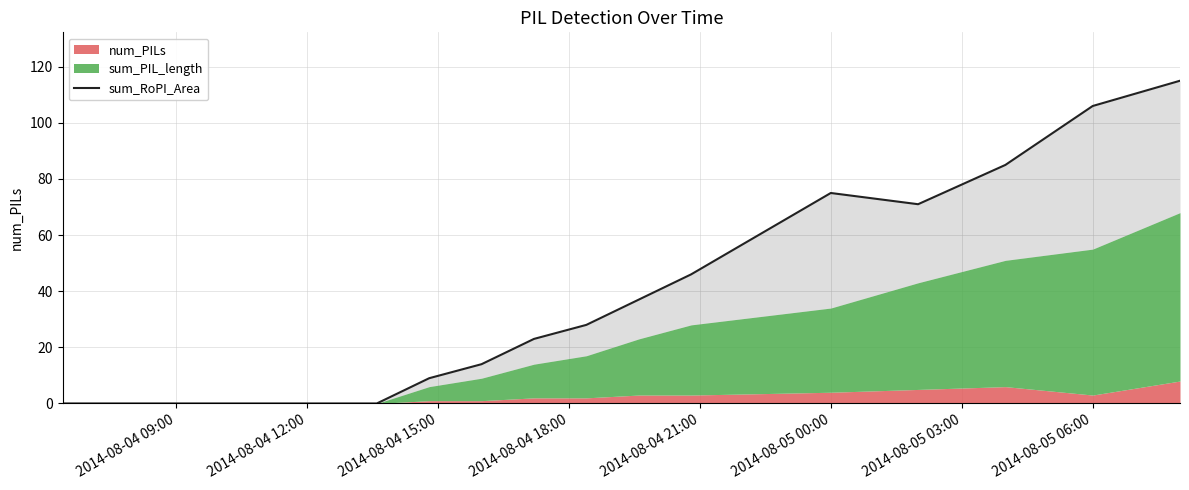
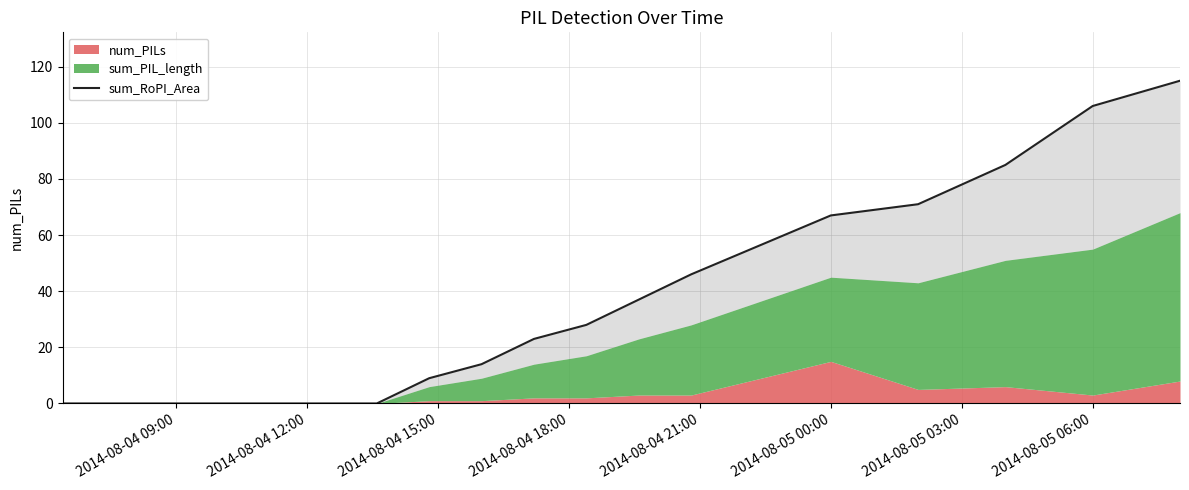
num_PILs, 2014-08-05 00:00: 4 -> 15
sum_RoPI_Area, 2014-08-05 00:00: 41 -> 22
